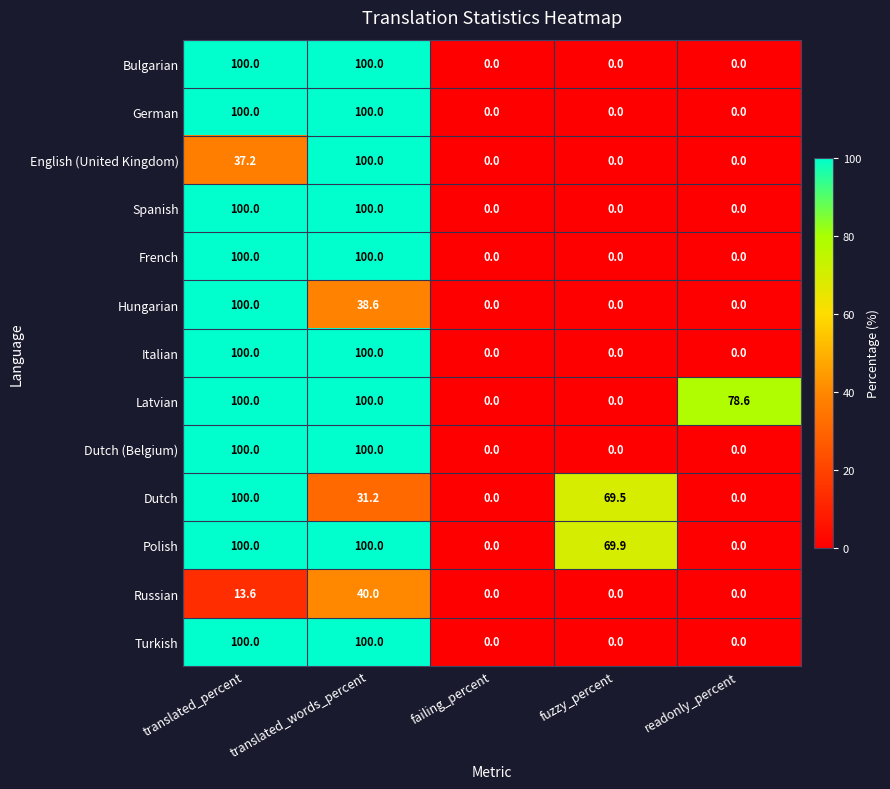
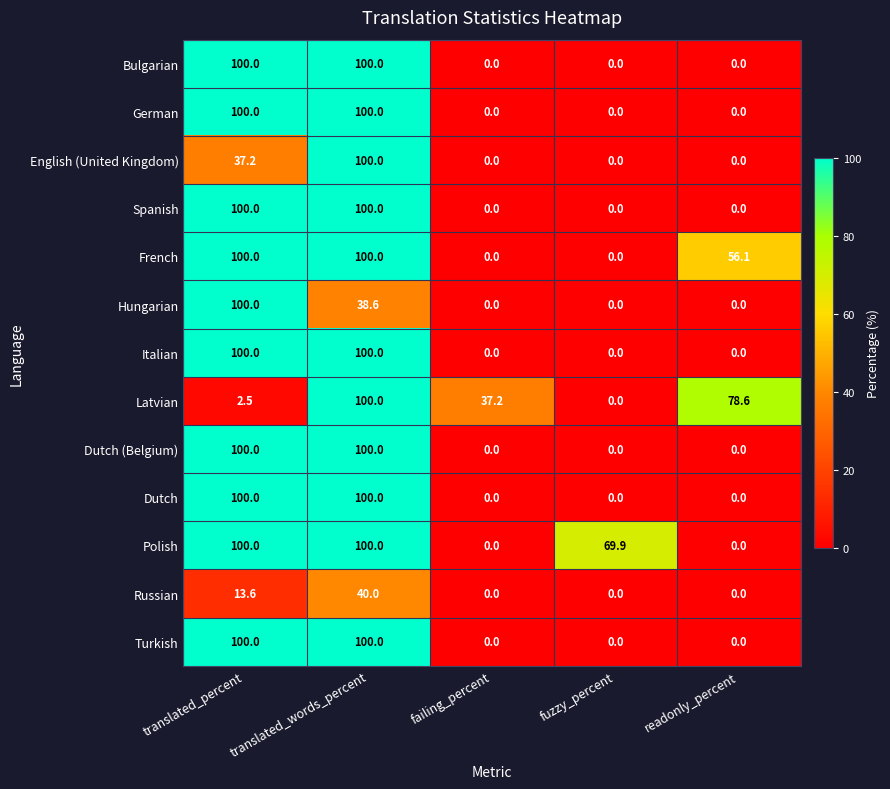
French, readonly_percent: 0.0 -> 56.1
Latvian, translated_percent: 100.0 -> 2.5
Latvian, failing_percent: 0.0 -> 37.2
Dutch, translated_words_percent: 31.2 -> 100.0
Dutch, fuzzy_percent: 69.5 -> 0.0
